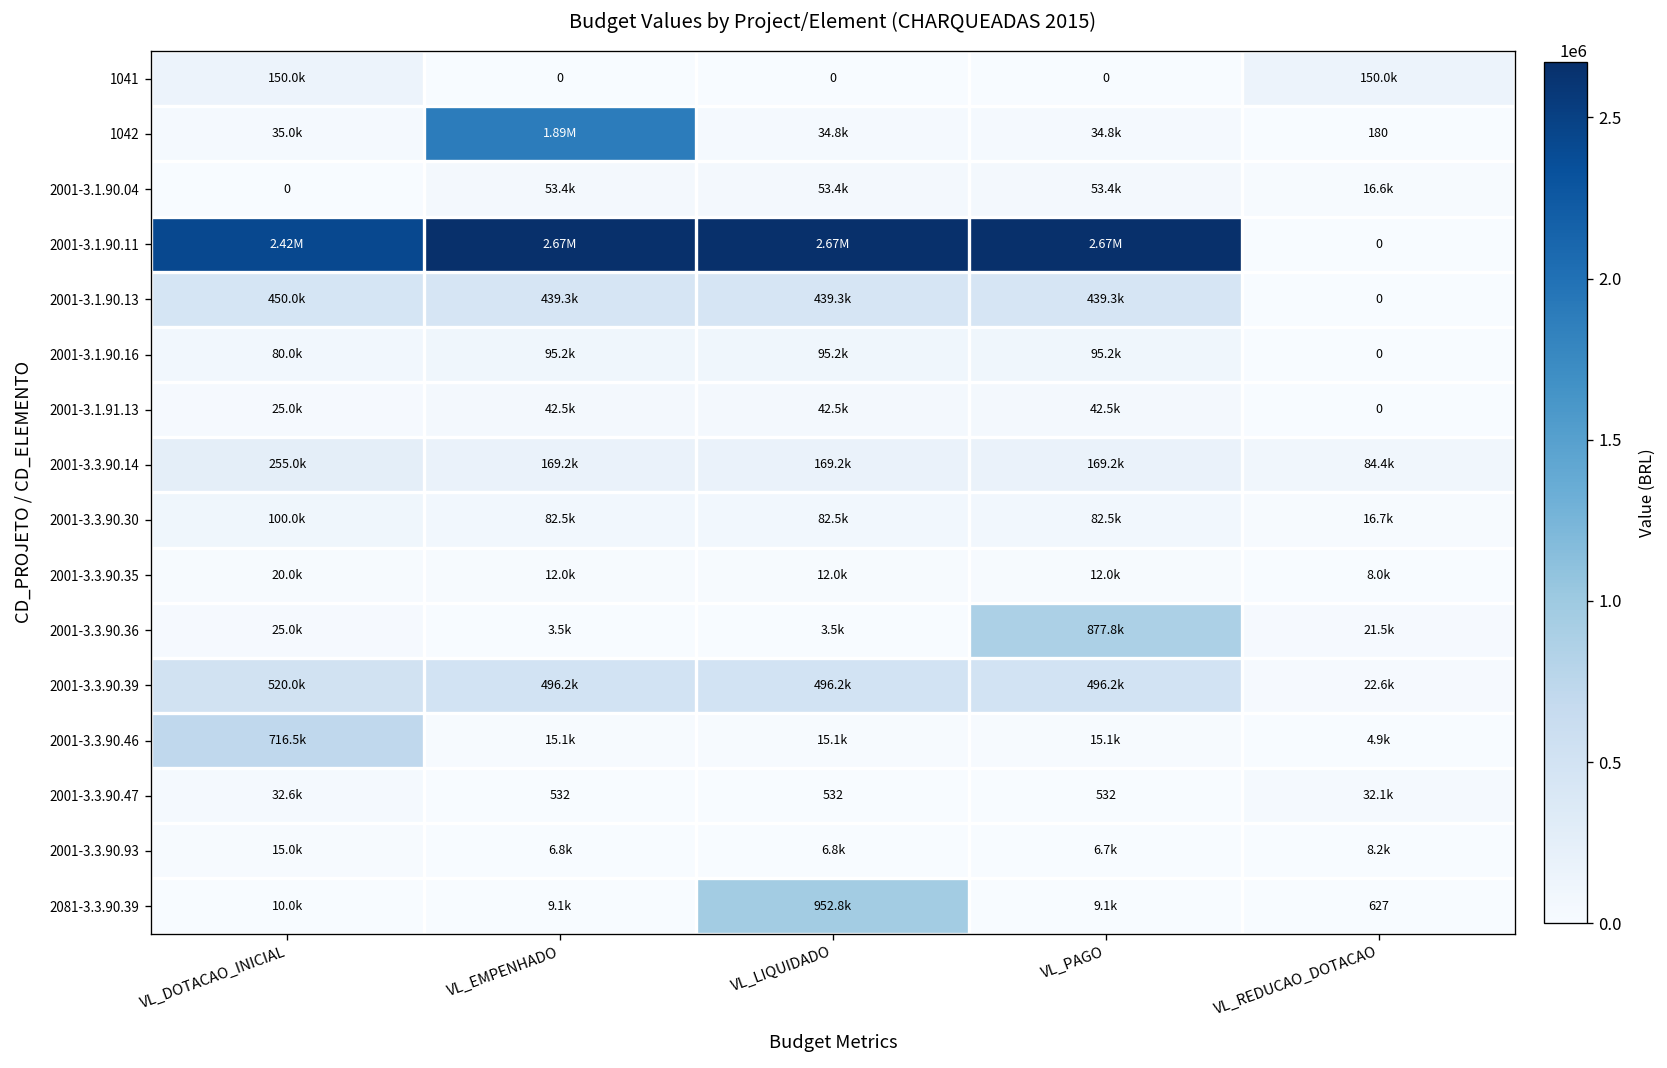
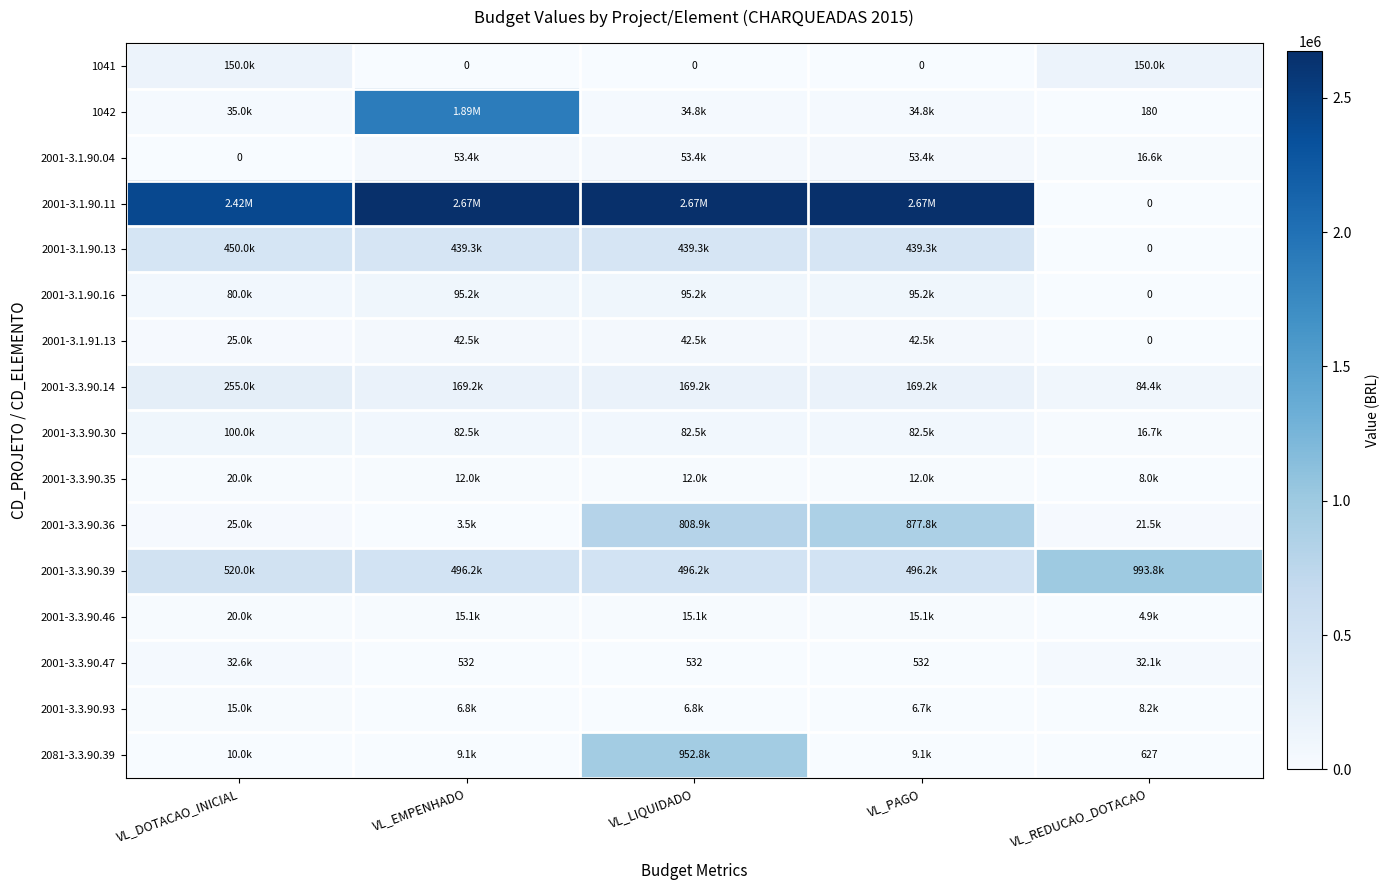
2001-3.3.90.36, VL_LIQUIDADO: 3.5k -> 808.9k
2001-3.3.90.39, VL_REDUCAO_DOTACAO: 22.6k -> 993.8k
2001-3.3.90.46, VL_DOTACAO_INICIAL: 716.5k -> 20.0k
